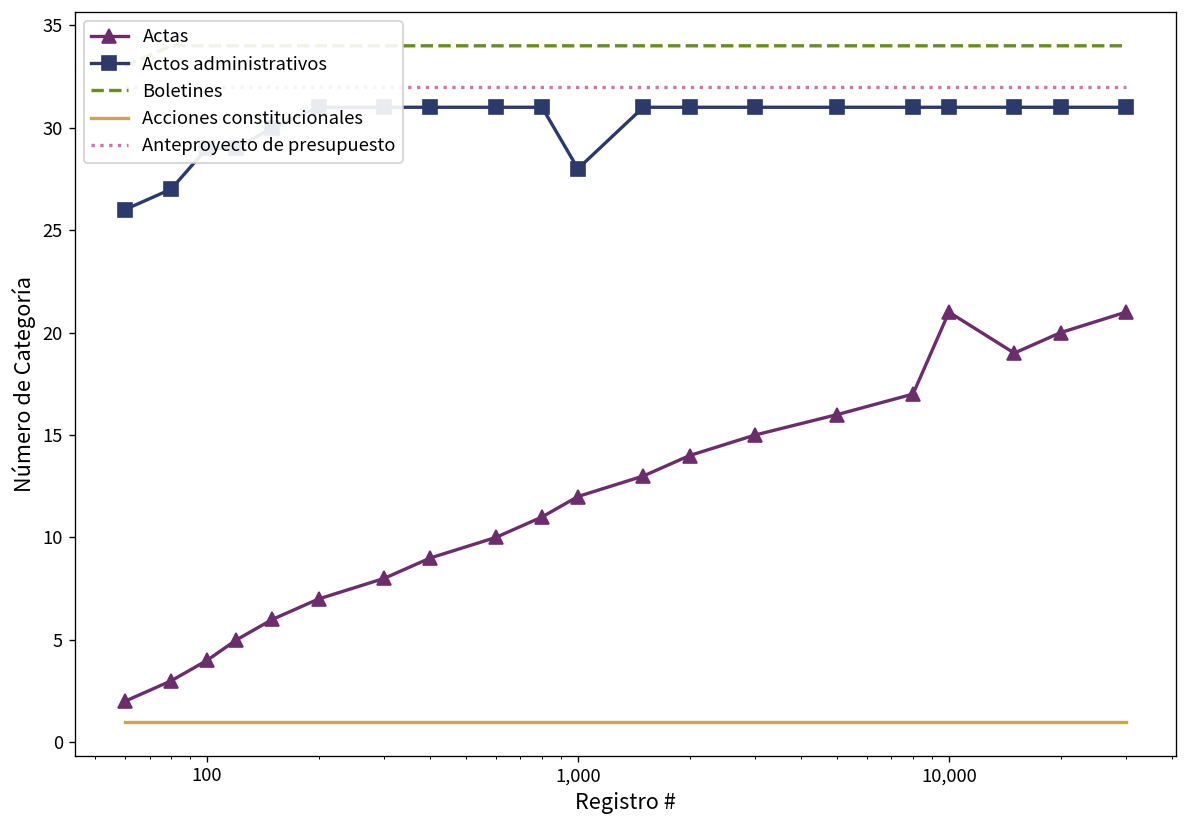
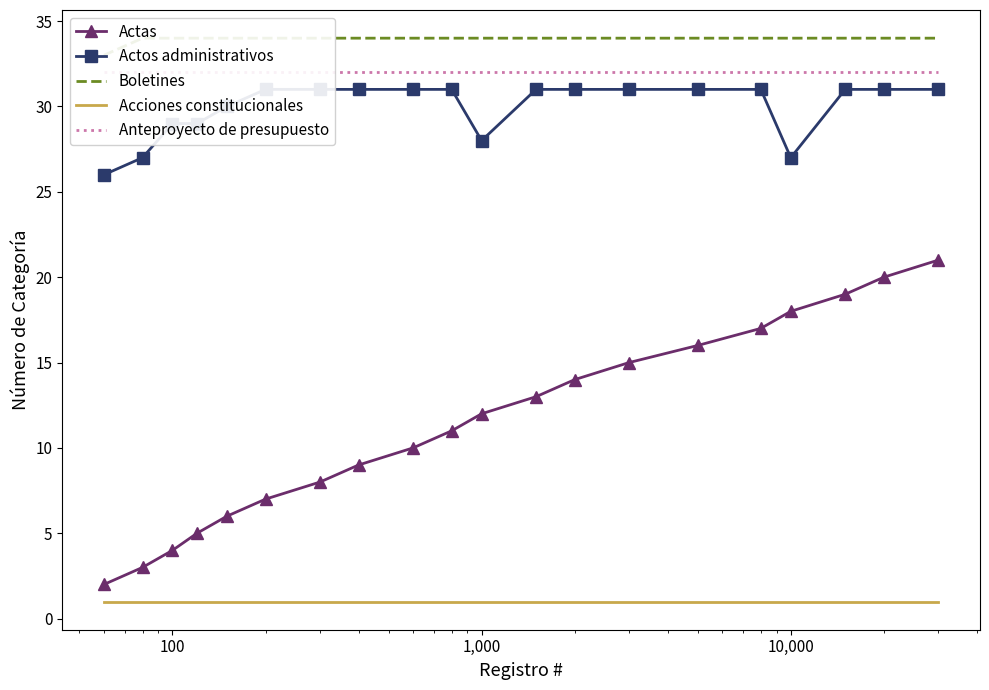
Actas, 10,000: 21 -> 18
Actos administrativos, 10,000: 31 -> 27
